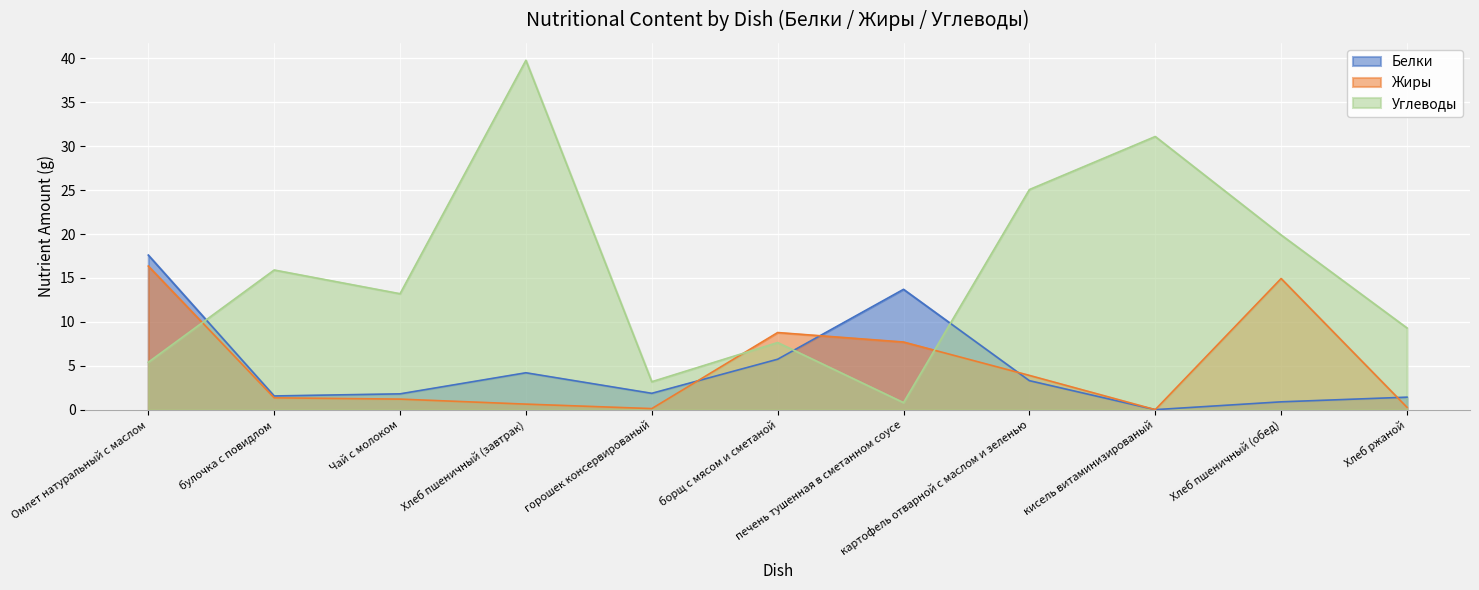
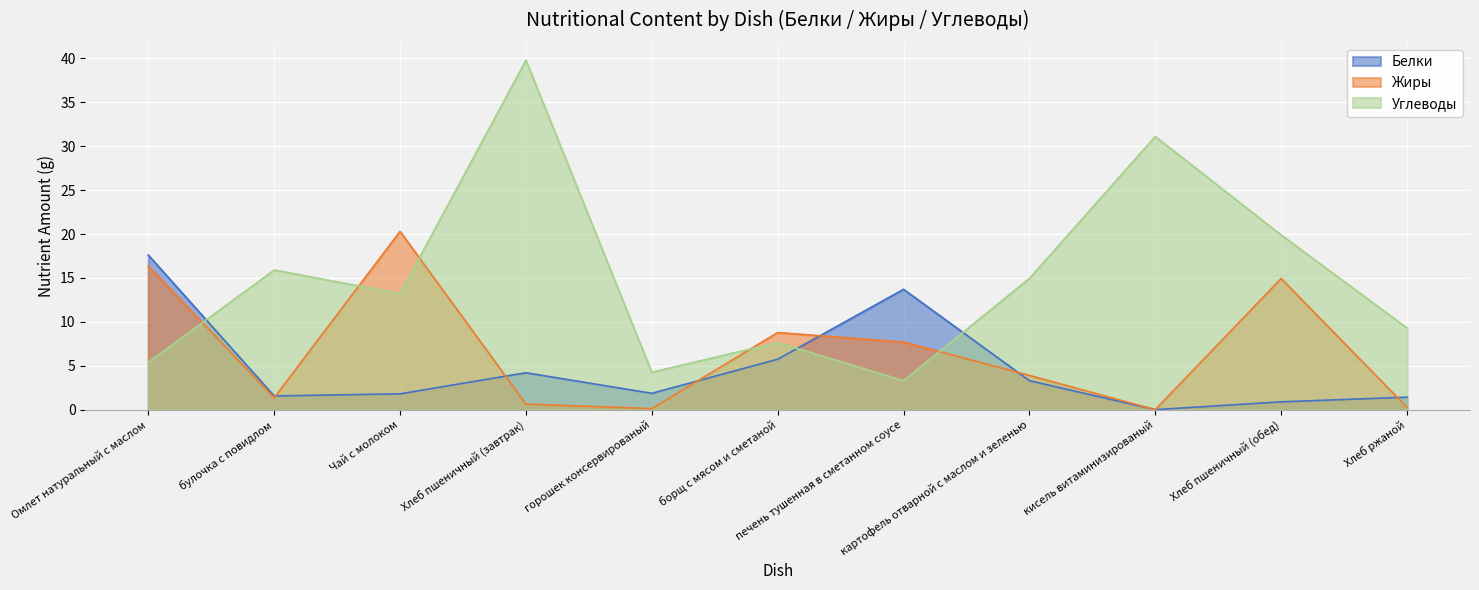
Жиры, Чай с молоком: 1 -> 20
Углеводы, горошек консервированый: 3 -> 4
Углеводы, печень тушенная в сметанном соусе: 1 -> 3
Углеводы, картофель отварной с маслом и зеленью: 25 -> 15
